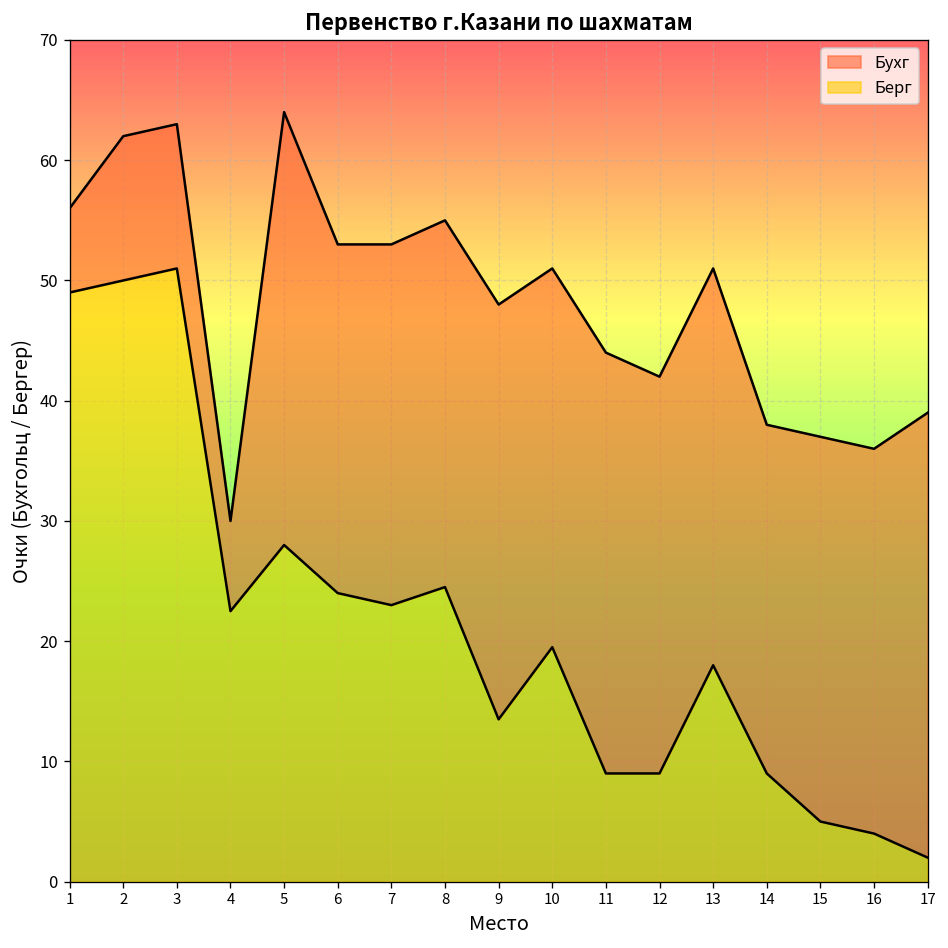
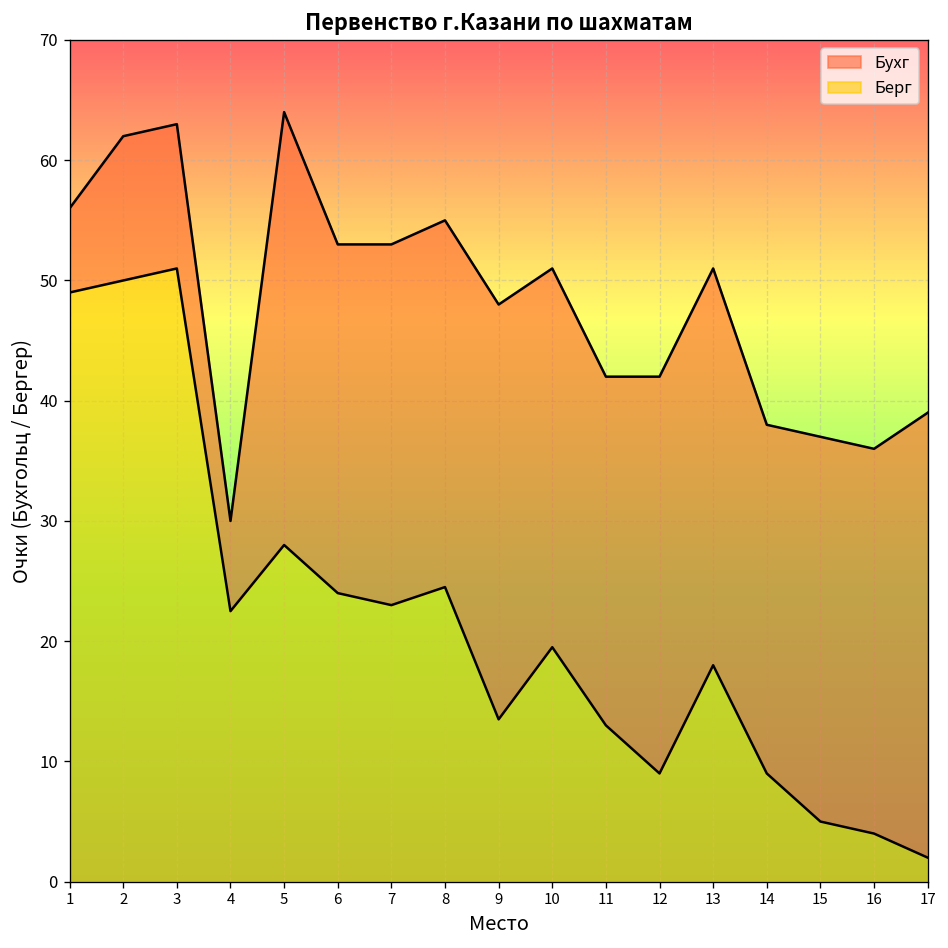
Бухг, 11: 44 -> 42
Берг, 11: 9 -> 13
